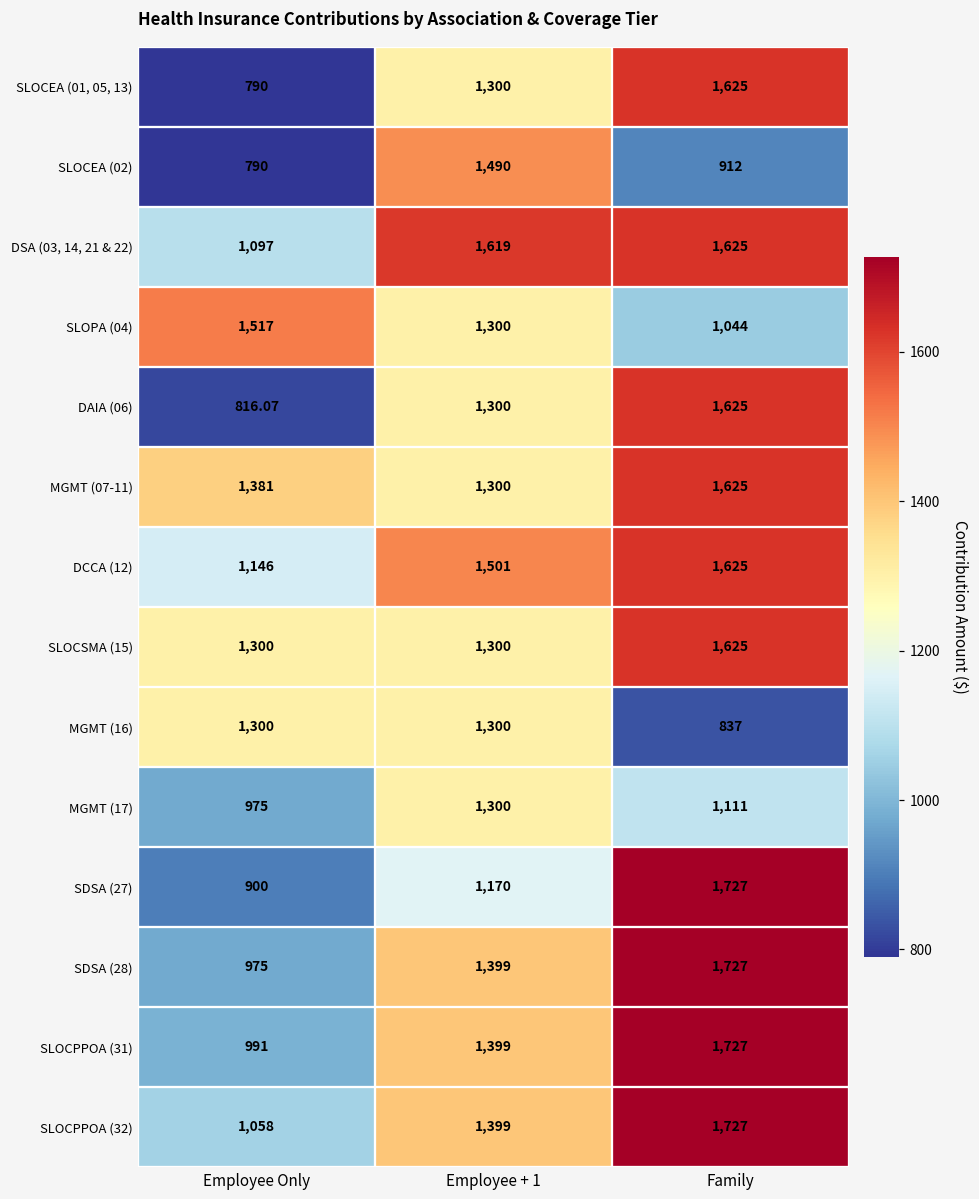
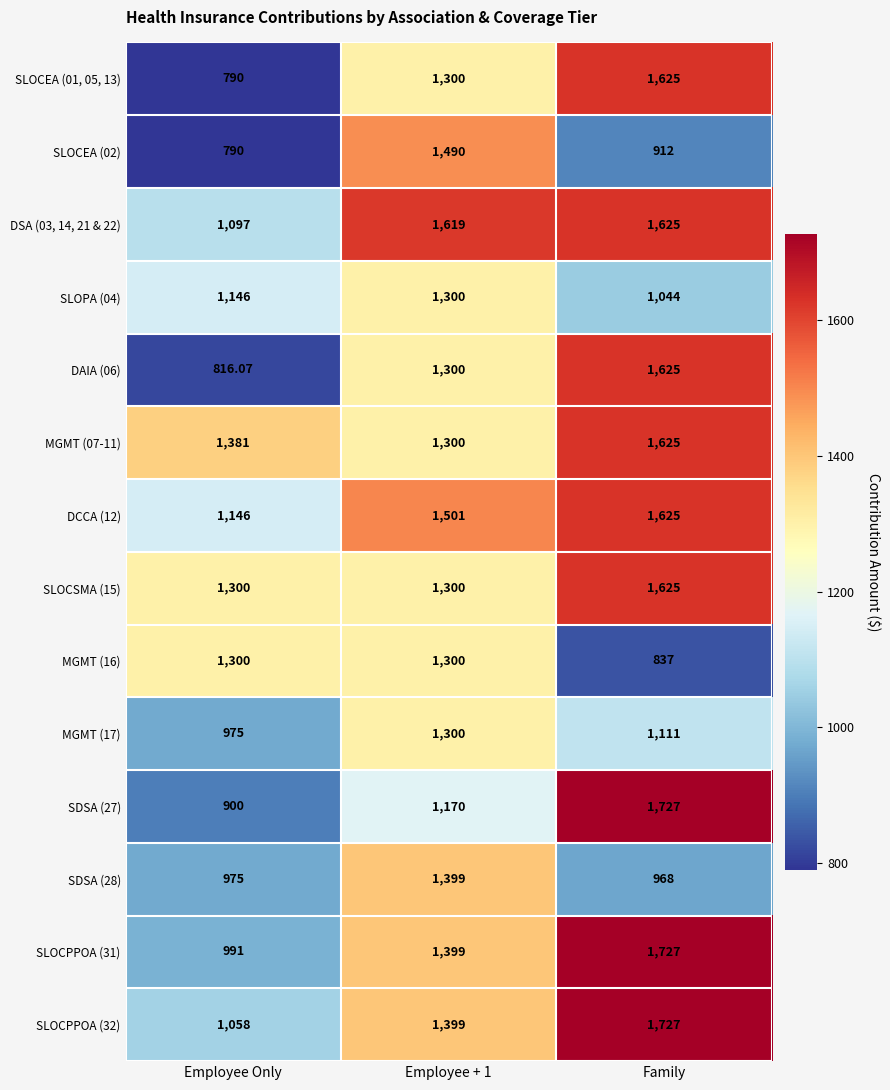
SLOPA (04), Employee Only: 1,517 -> 1,146
SDSA (28), Family: 1,727 -> 968
